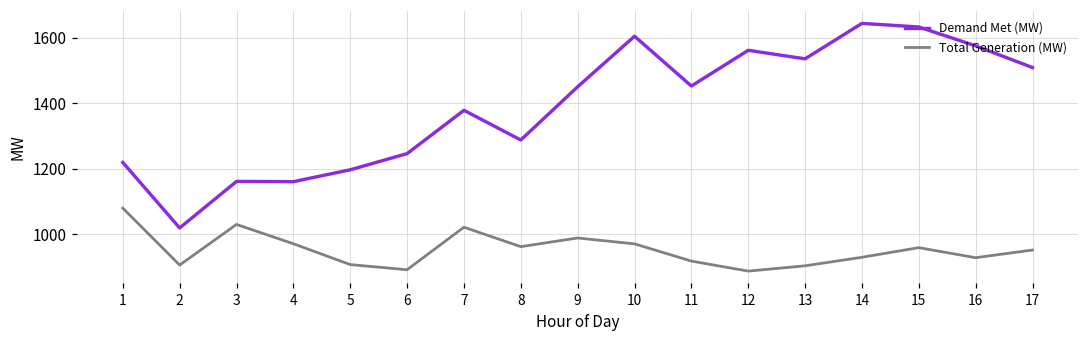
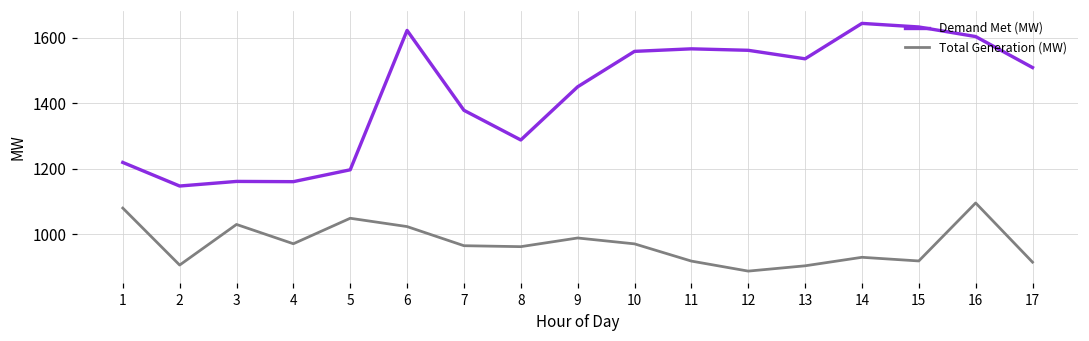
Demand Met (MW), 2: 1020 -> 1150
Total Generation (MW), 5: 910 -> 1050
Demand Met (MW), 6: 1250 -> 1620
Total Generation (MW), 6: 890 -> 1020
Total Generation (MW), 7: 1020 -> 960
Demand Met (MW), 10: 1600 -> 1560
Demand Met (MW), 11: 1450 -> 1570
Total Generation (MW), 15: 960 -> 920
Demand Met (MW), 16: 1580 -> 1600
Total Generation (MW), 16: 930 -> 1100
Total Generation (MW), 17: 950 -> 910
